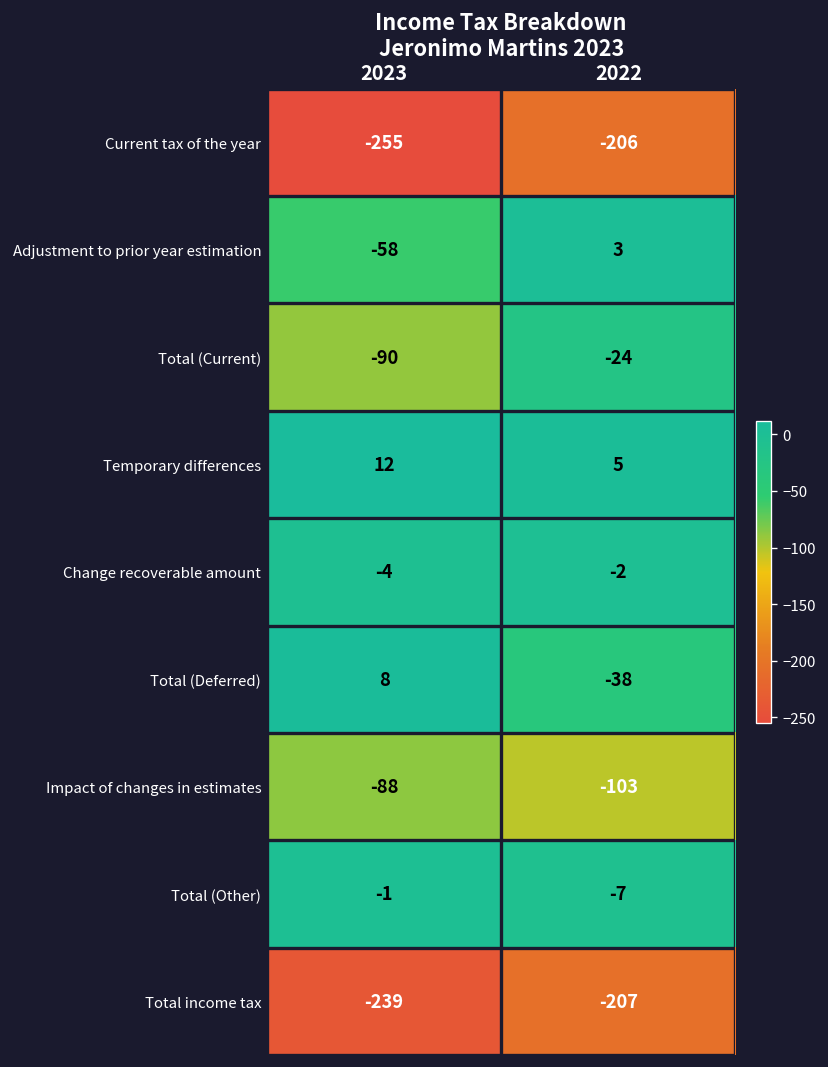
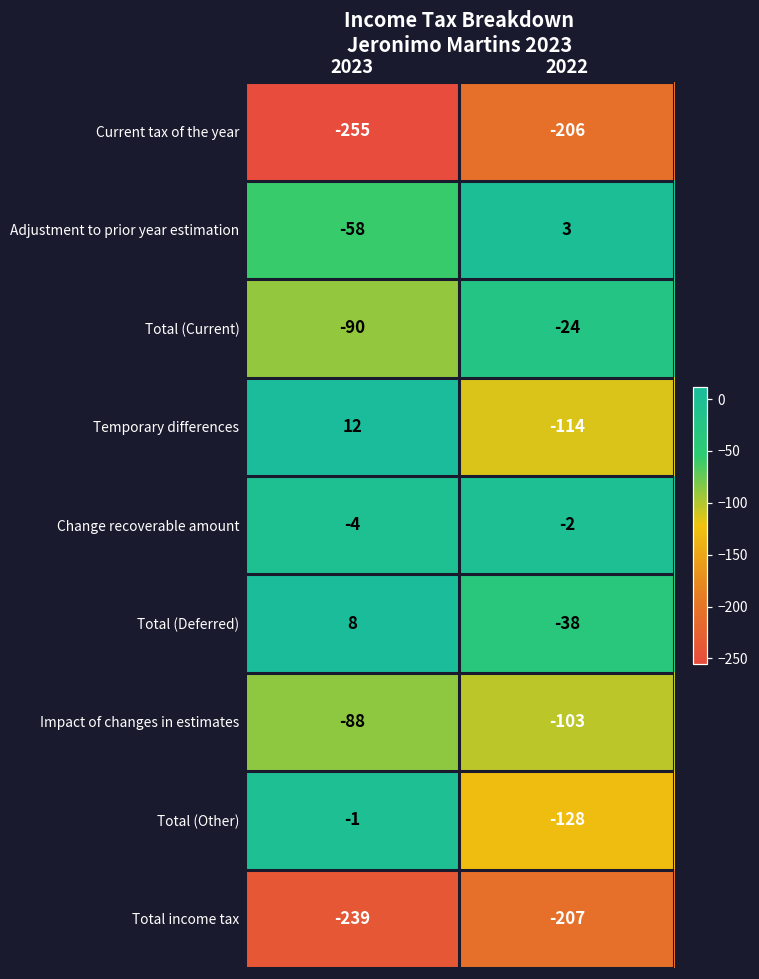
Temporary differences, 2022: 5 -> -114
Total (Other), 2022: -7 -> -128
